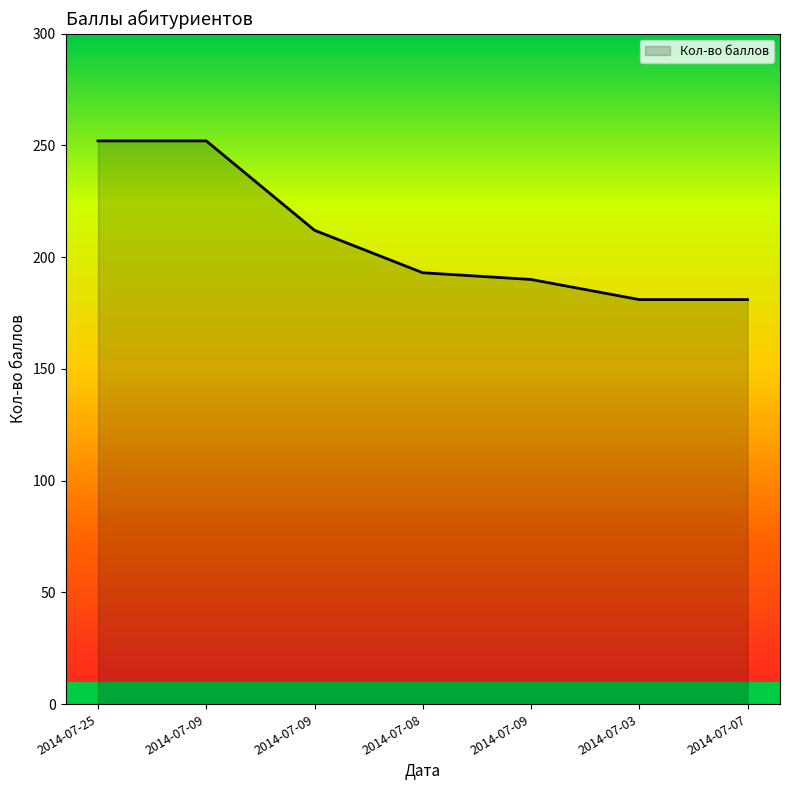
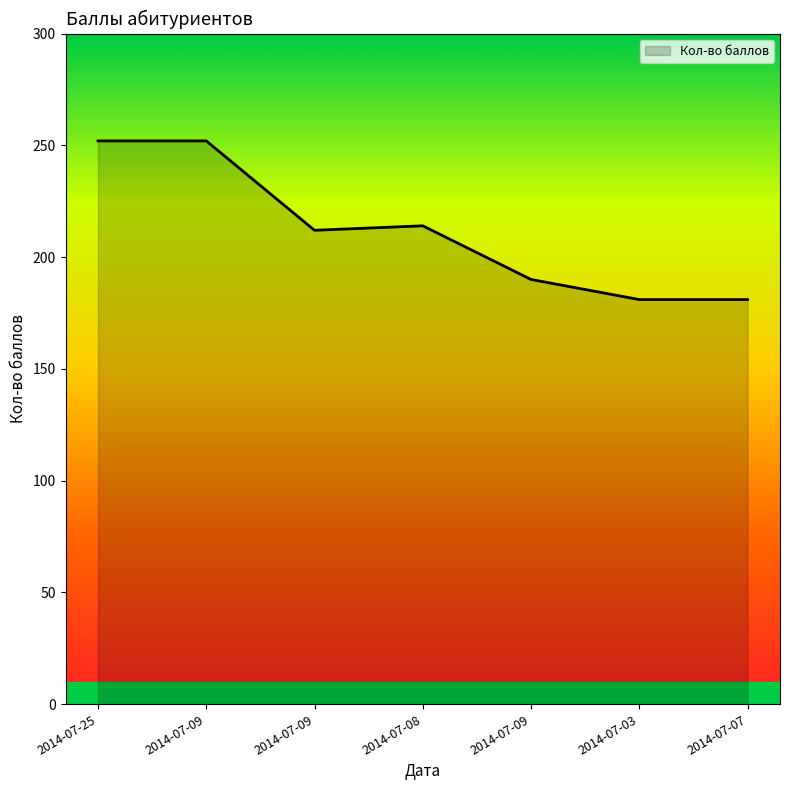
2014-07-08: 193 -> 214
